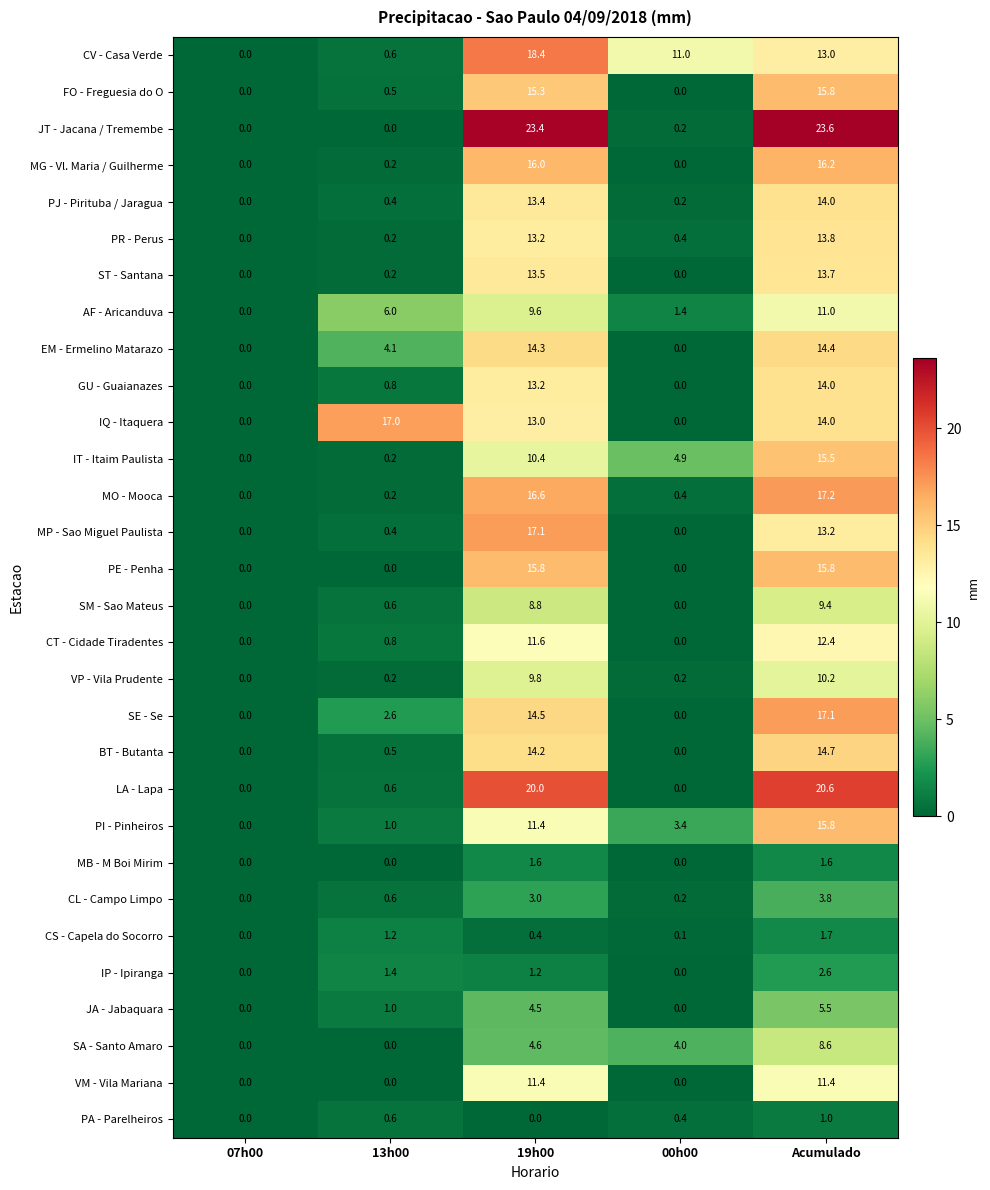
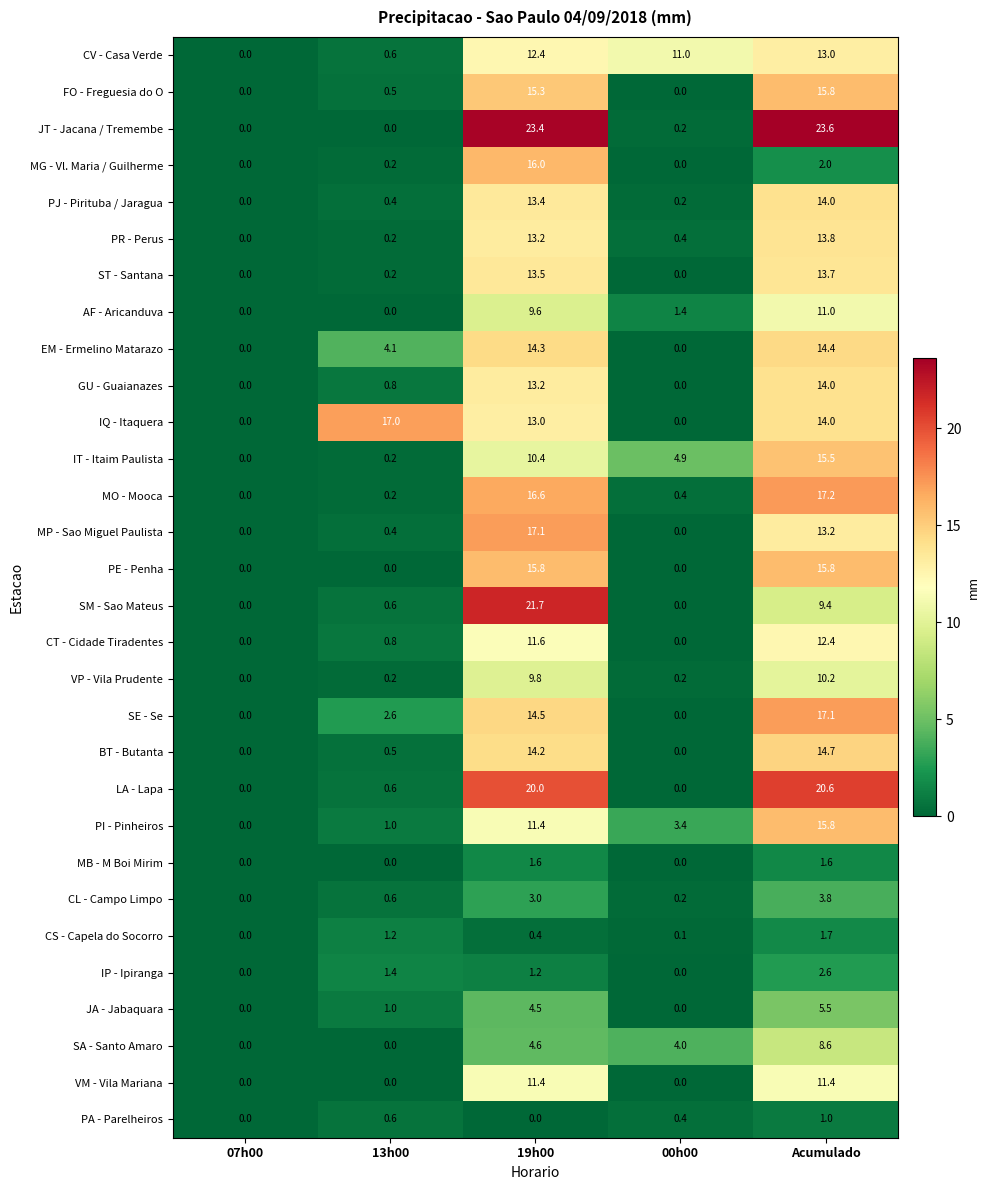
CV - Casa Verde, 19h00: 18.4 -> 12.4
MG - Vl. Maria / Guilherme, Acumulado: 16.2 -> 2.0
AF - Aricanduva, 13h00: 6.0 -> 0.0
SM - Sao Mateus, 19h00: 8.8 -> 21.7
